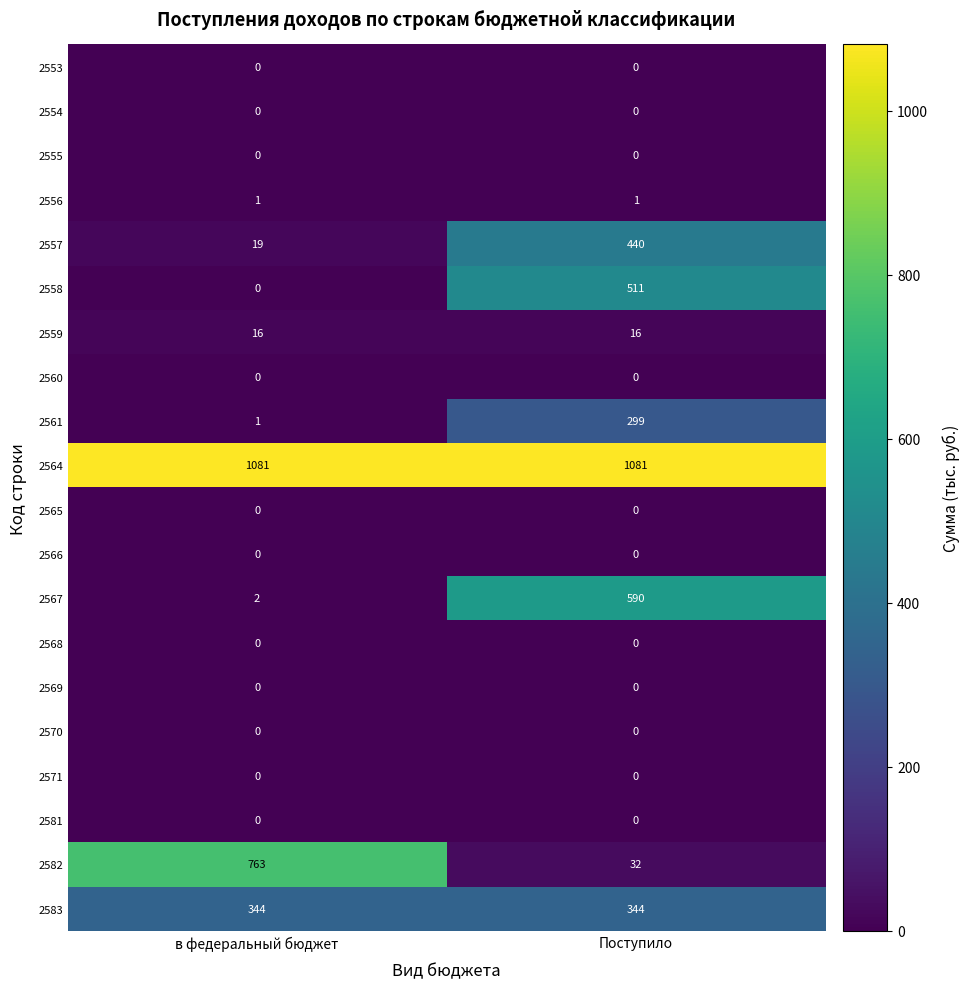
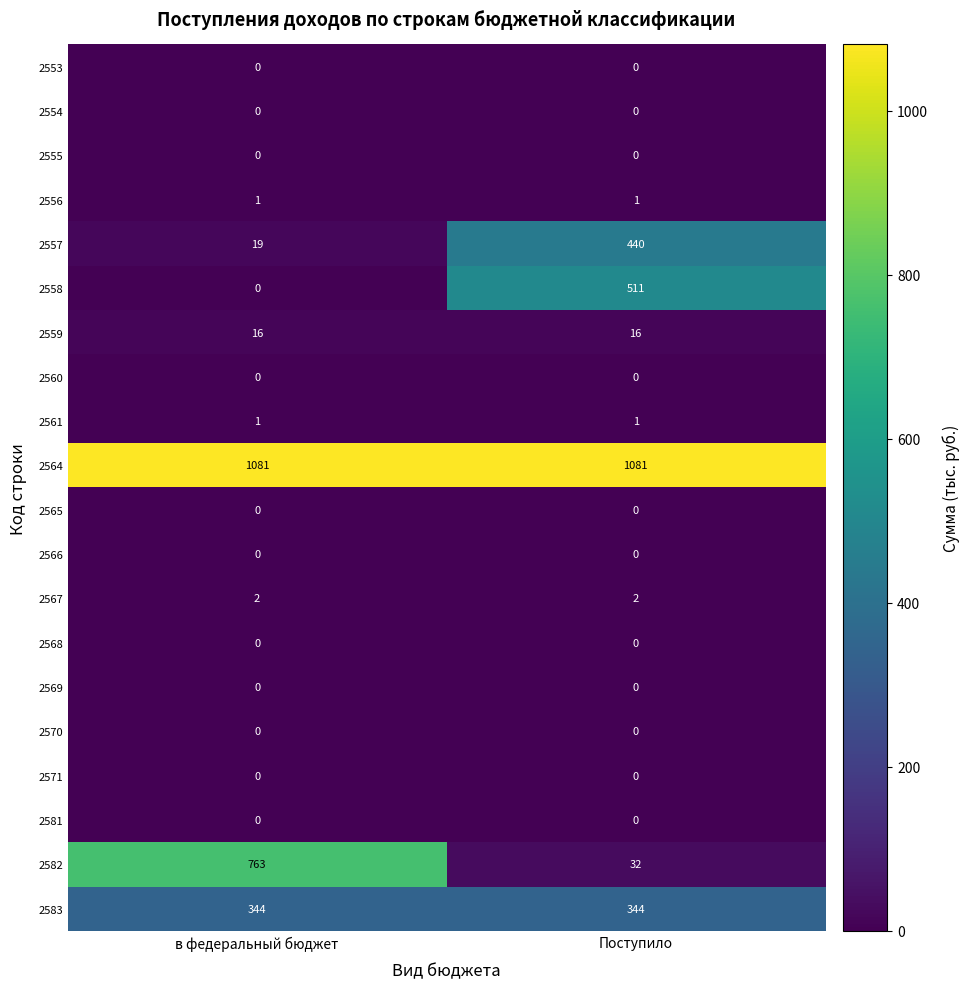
2561, Поступило: 299 -> 1
2567, Поступило: 590 -> 2
